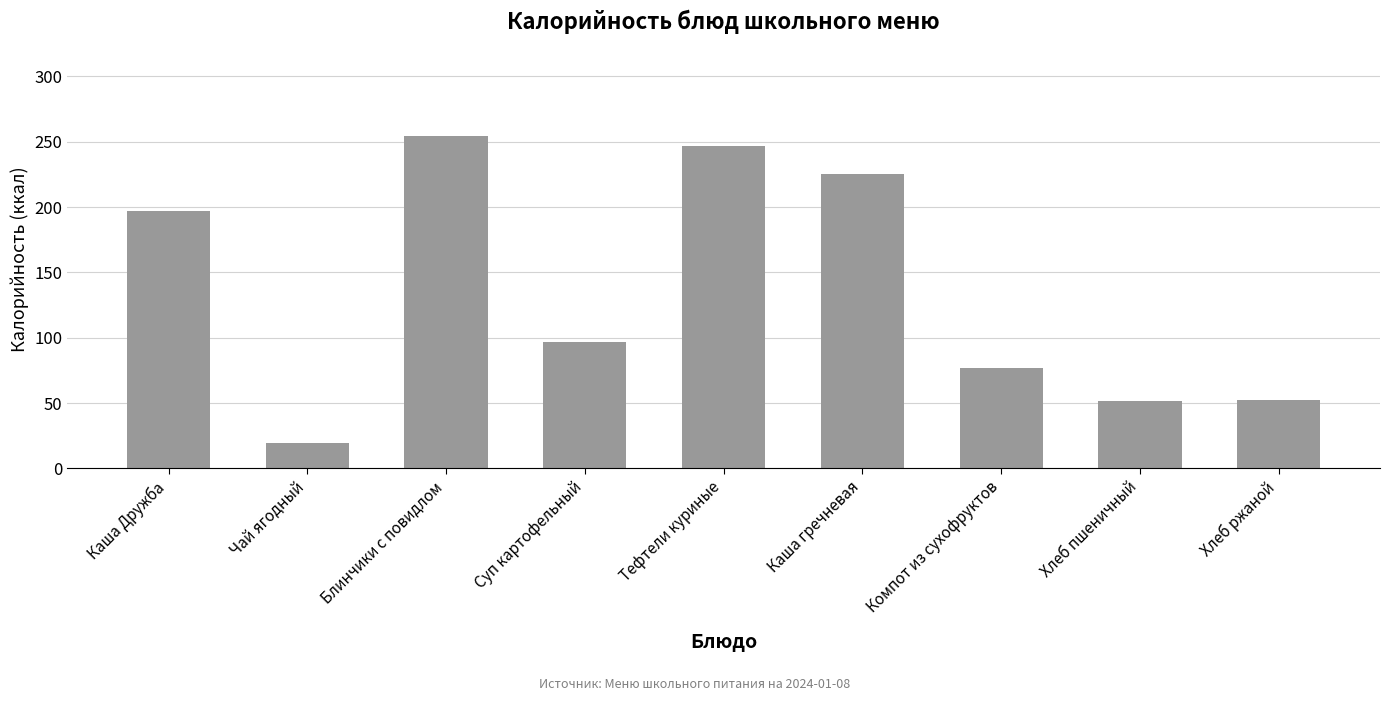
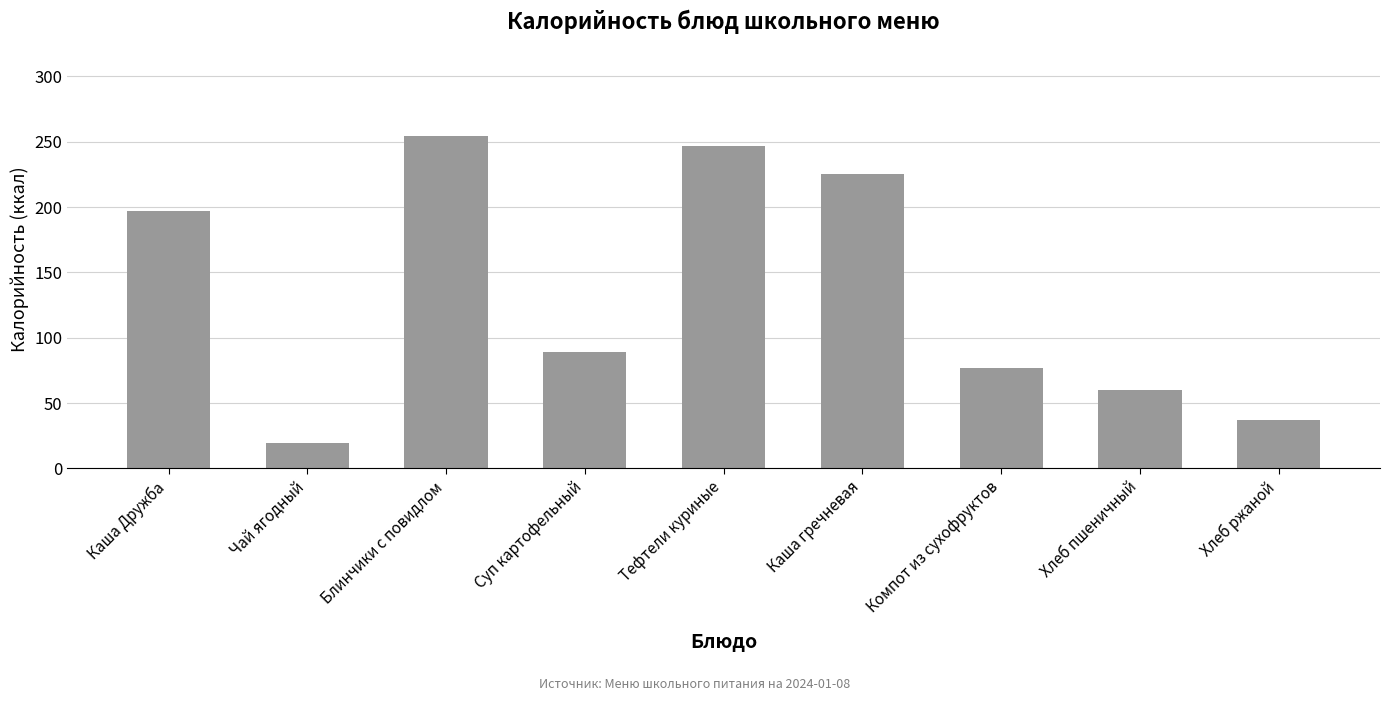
Суп картофельный: 97 -> 89
Хлеб пшеничный: 51 -> 60
Хлеб ржаной: 52 -> 37
